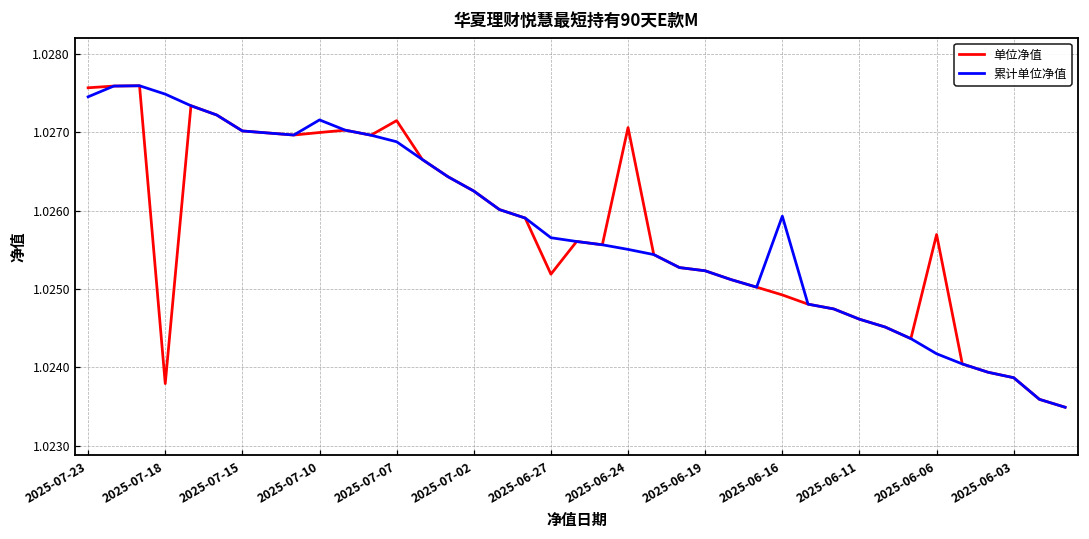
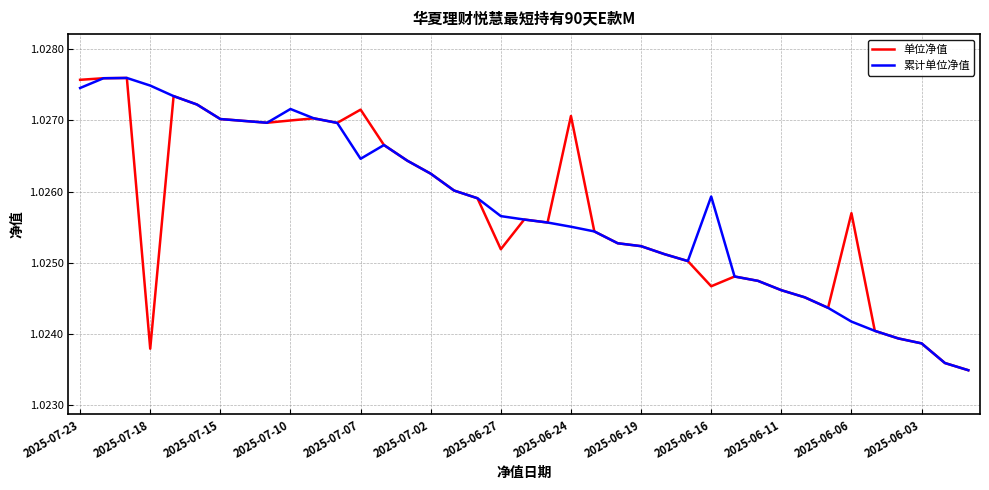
累计单位净值, 2025-07-07: 1.0269 -> 1.0265
单位净值, 2025-06-16: 1.0249 -> 1.0247
